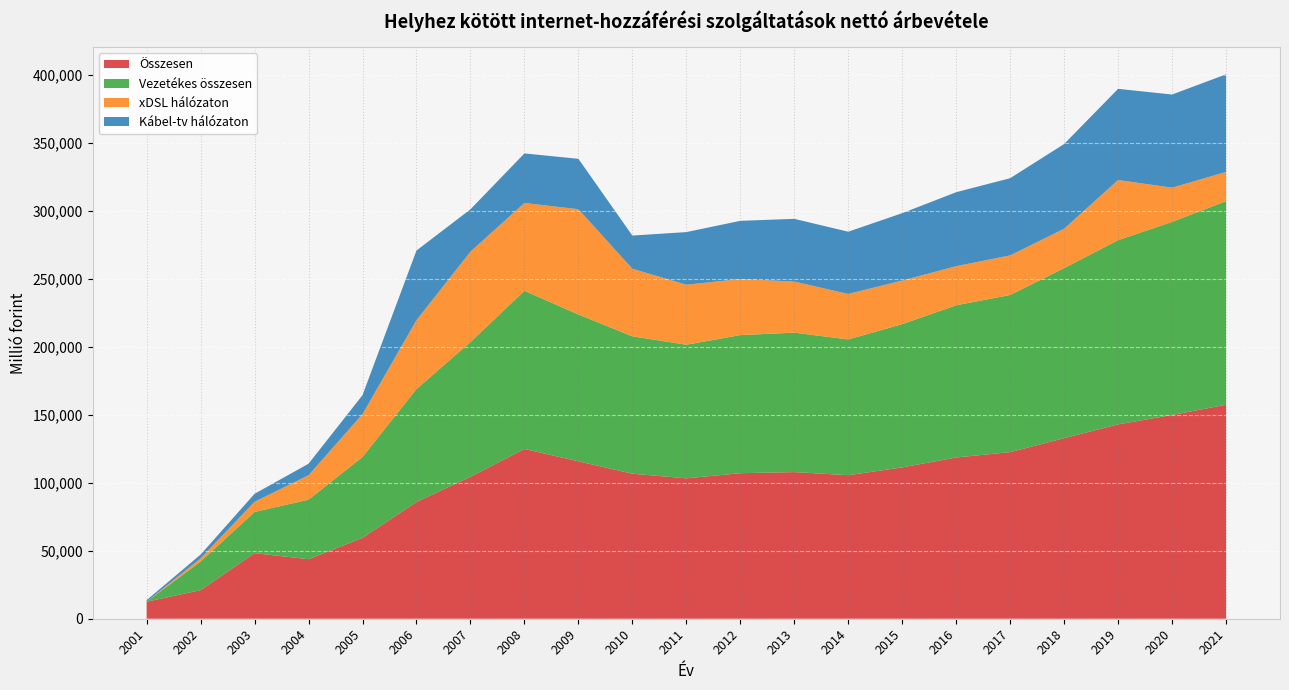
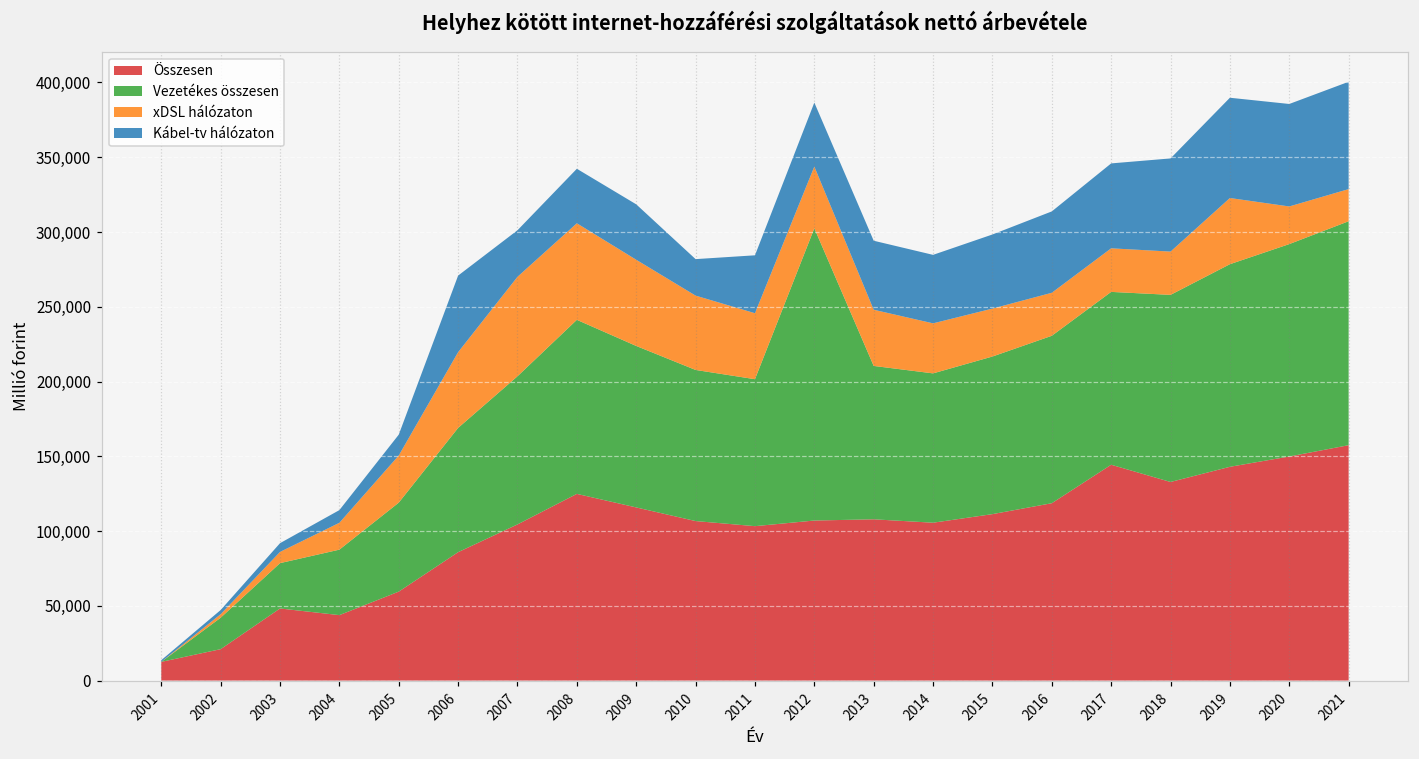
xDSL hálózaton, 2009: 77,000 -> 58,000
Vezetékes összesen, 2012: 102,000 -> 195,000
Összesen, 2017: 123,000 -> 144,000
